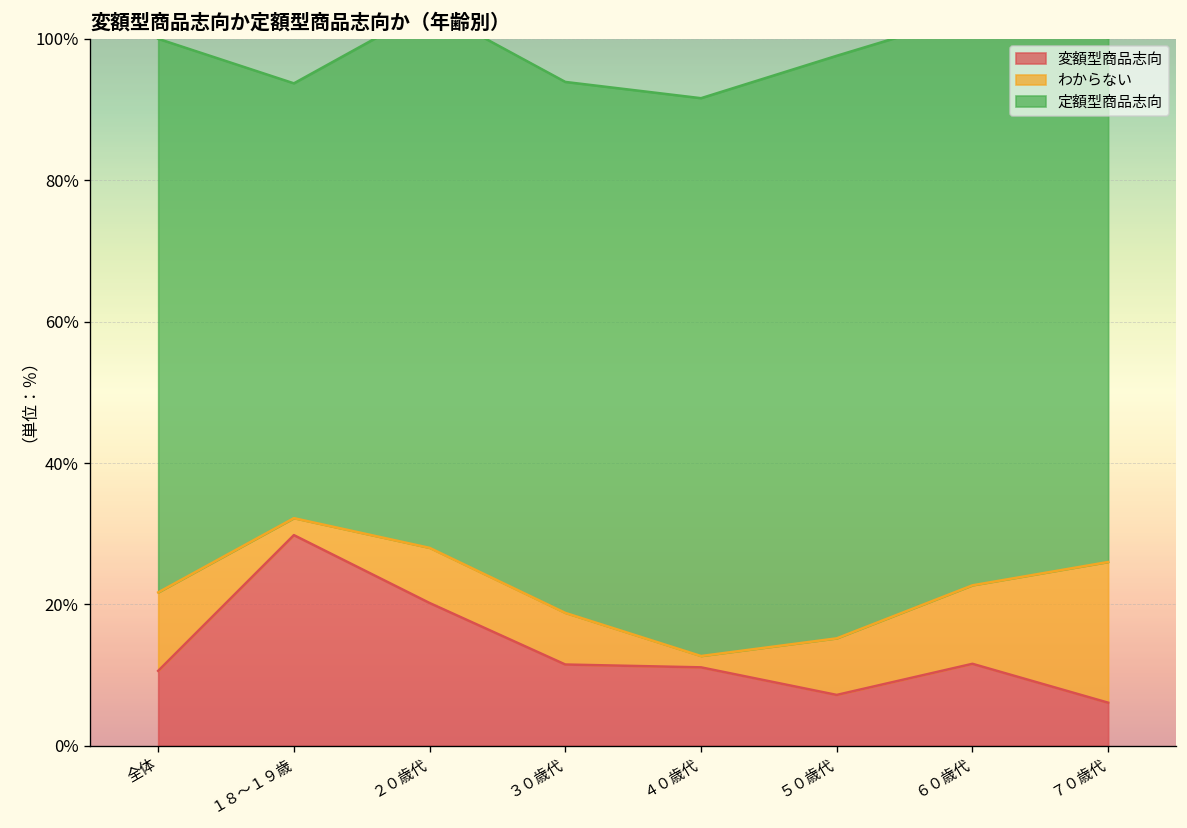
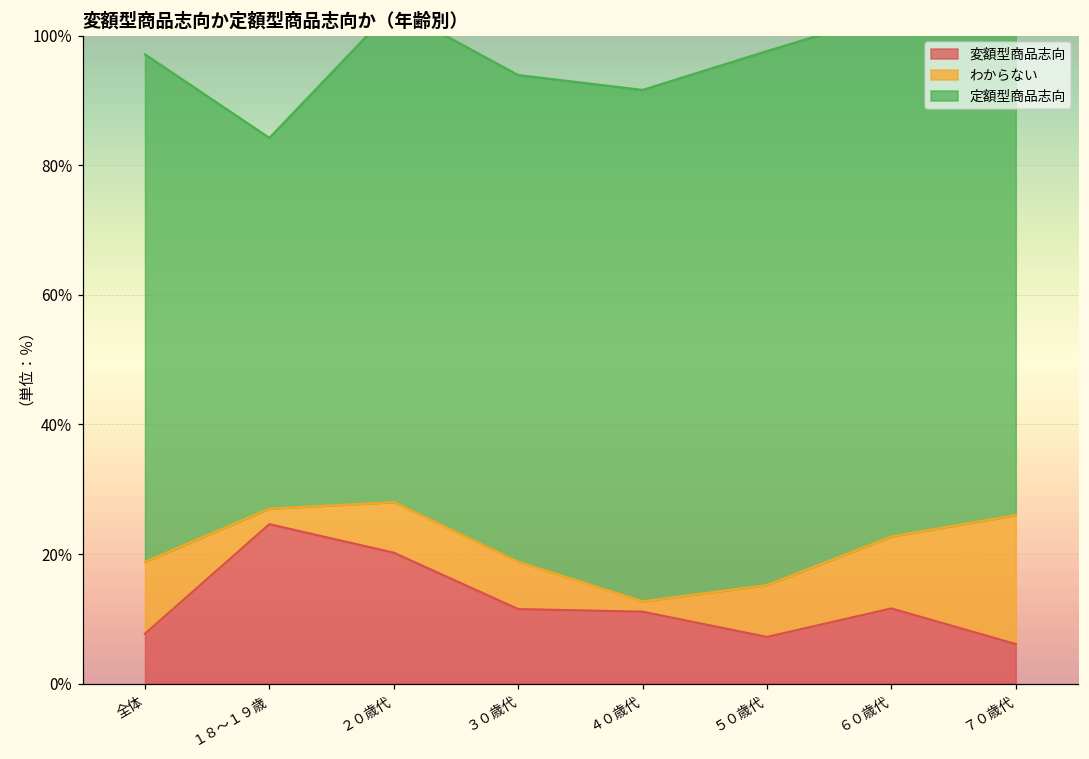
変額型商品志向, 全体: 11% -> 8%
変額型商品志向, １８～１９歳: 30% -> 25%
定額型商品志向, １８～１９歳: 62% -> 57%
